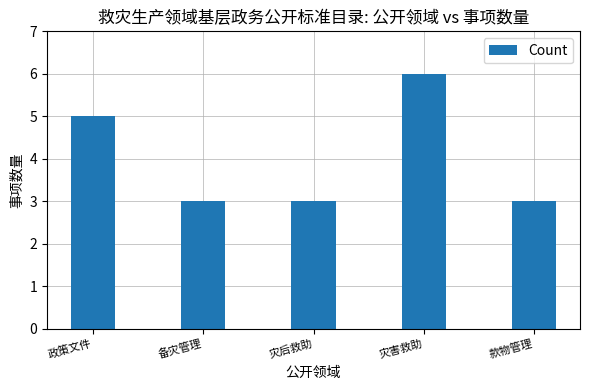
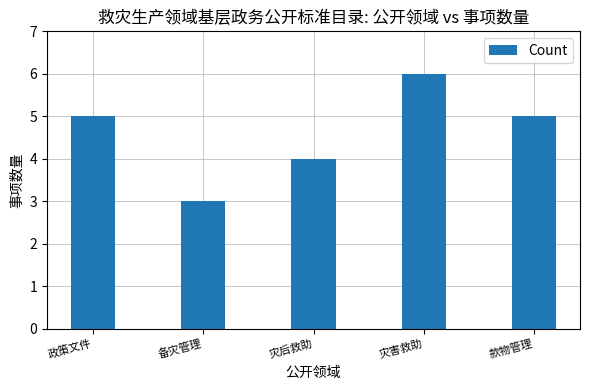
灾后救助: 3 -> 4
款物管理: 3 -> 5
